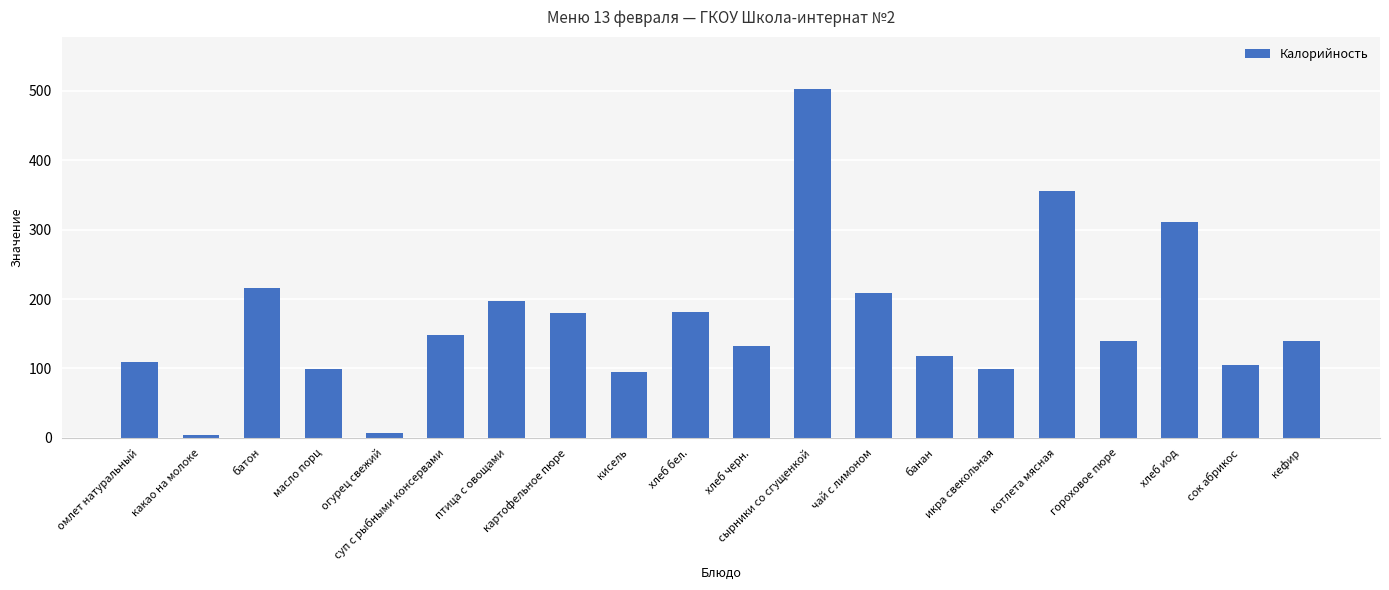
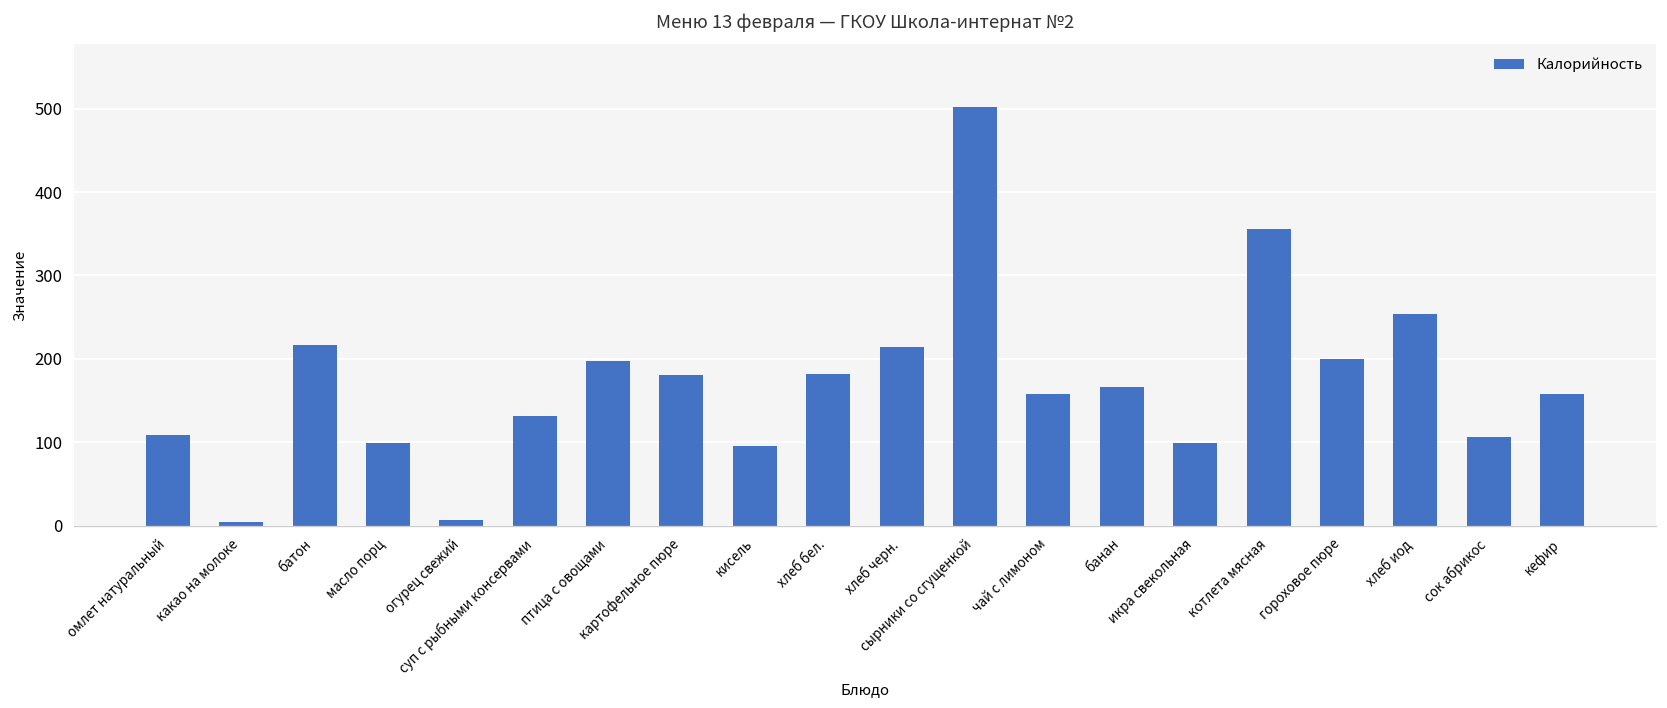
суп с рыбными консервами: 150 -> 130
хлеб черн.: 130 -> 210
чай с лимоном: 210 -> 160
банан: 120 -> 170
гороховое пюре: 140 -> 200
хлеб иод: 310 -> 250
кефир: 140 -> 160
